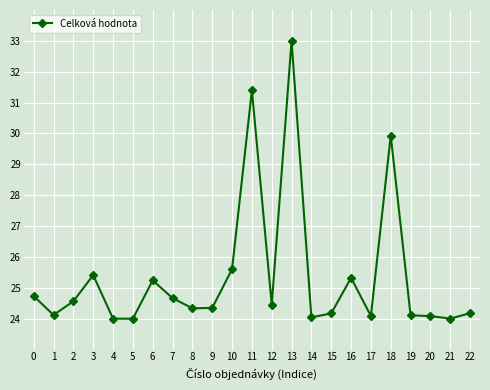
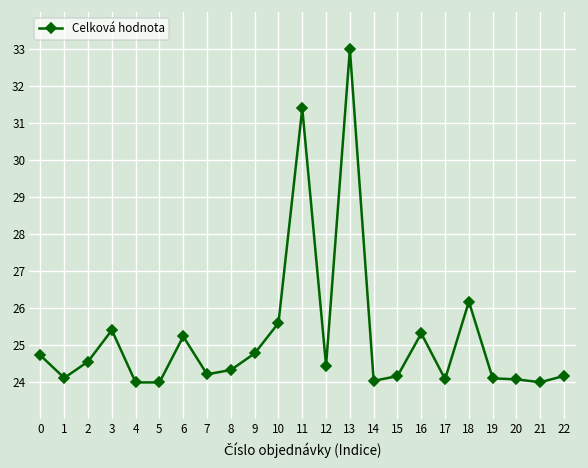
7: 24.7 -> 24.2
9: 24.3 -> 24.8
18: 29.9 -> 26.2
